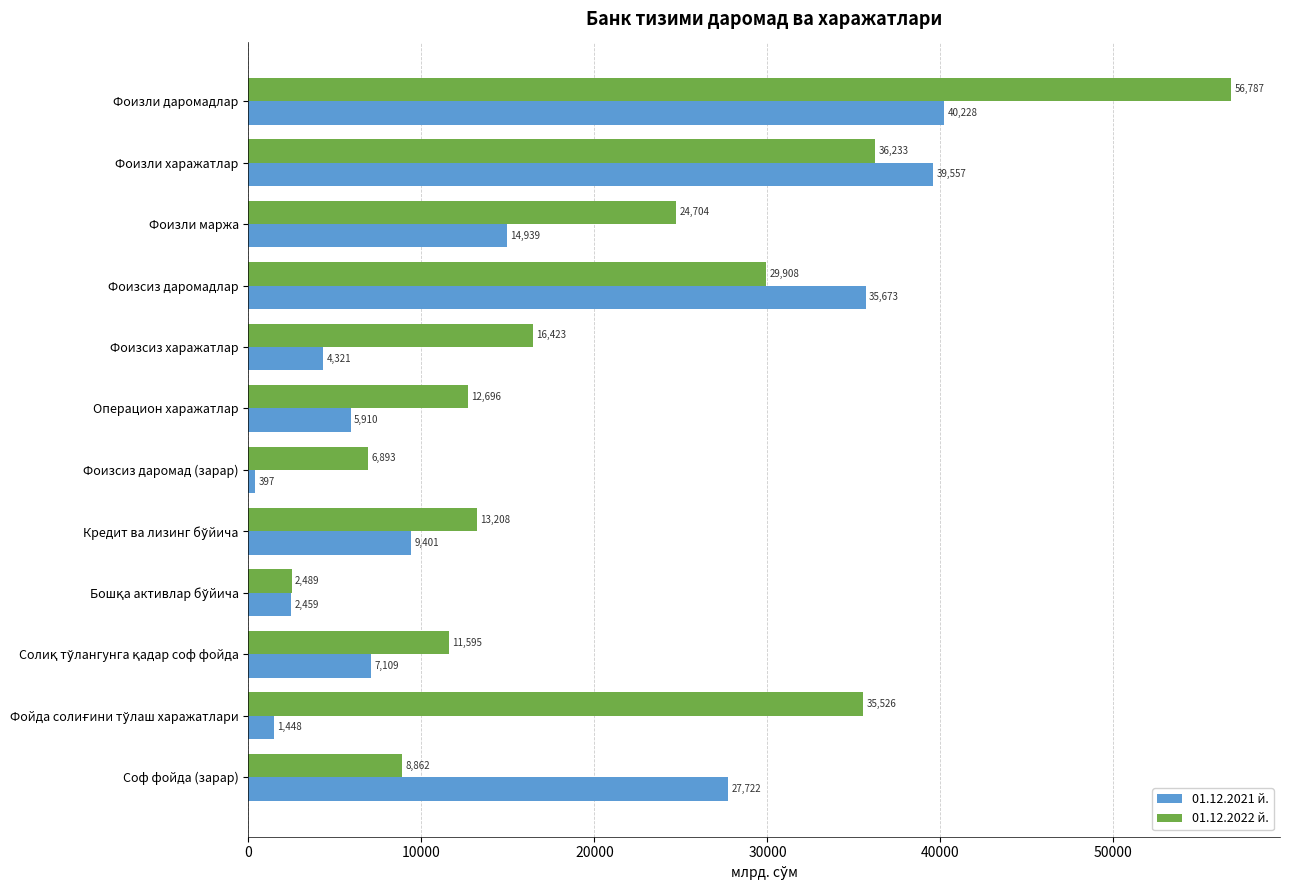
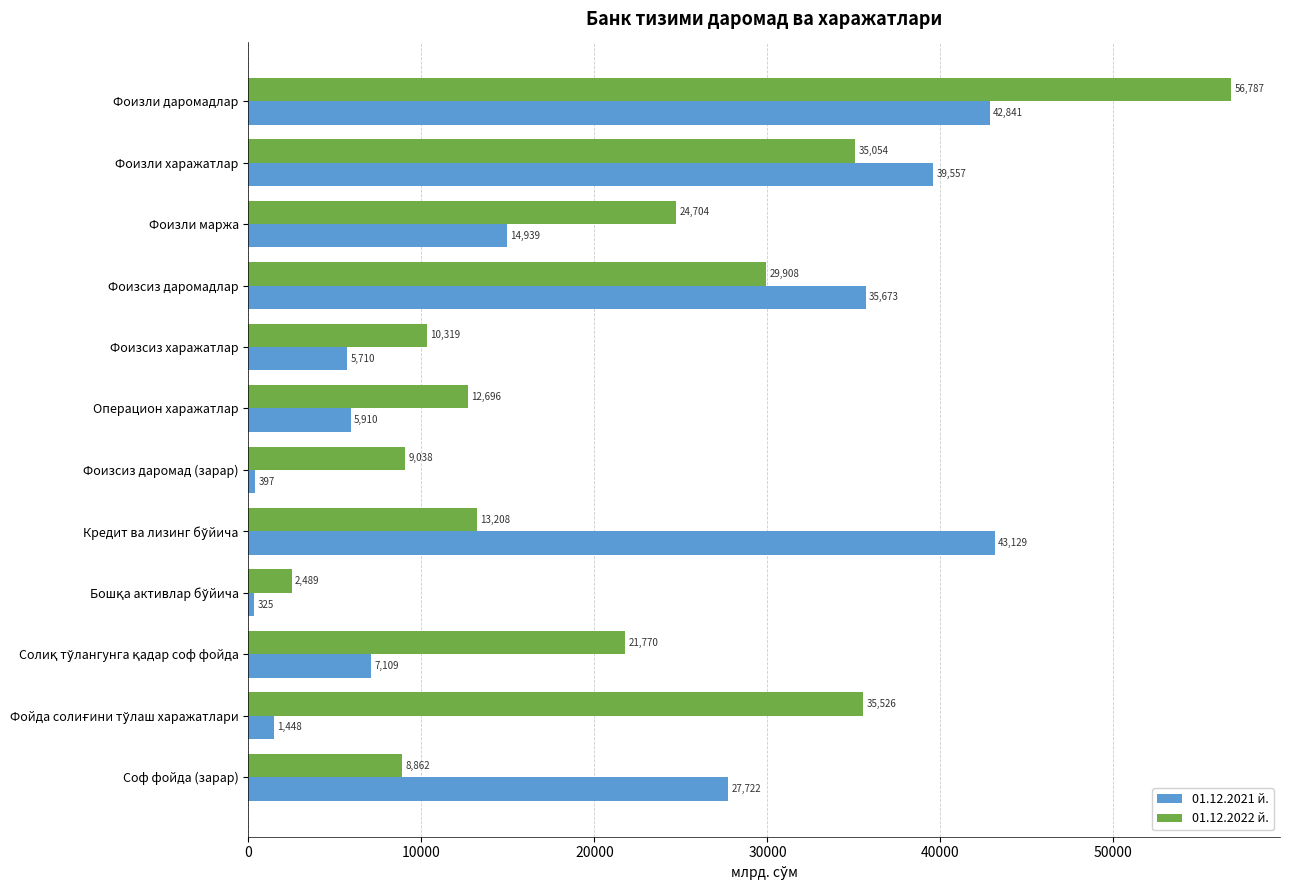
01.12.2021 й., Фоизли даромадлар: 40,228 -> 42,841
01.12.2022 й., Фоизли харажатлар: 36,233 -> 35,054
01.12.2022 й., Фоизсиз харажатлар: 16,423 -> 10,319
01.12.2021 й., Фоизсиз харажатлар: 4,321 -> 5,710
01.12.2022 й., Фоизсиз даромад (зарар): 6,893 -> 9,038
01.12.2021 й., Кредит ва лизинг бўйича: 9,401 -> 43,129
01.12.2021 й., Бошқа активлар бўйича: 2,459 -> 325
01.12.2022 й., Солиқ тўлангунга қадар соф фойда: 11,595 -> 21,770
